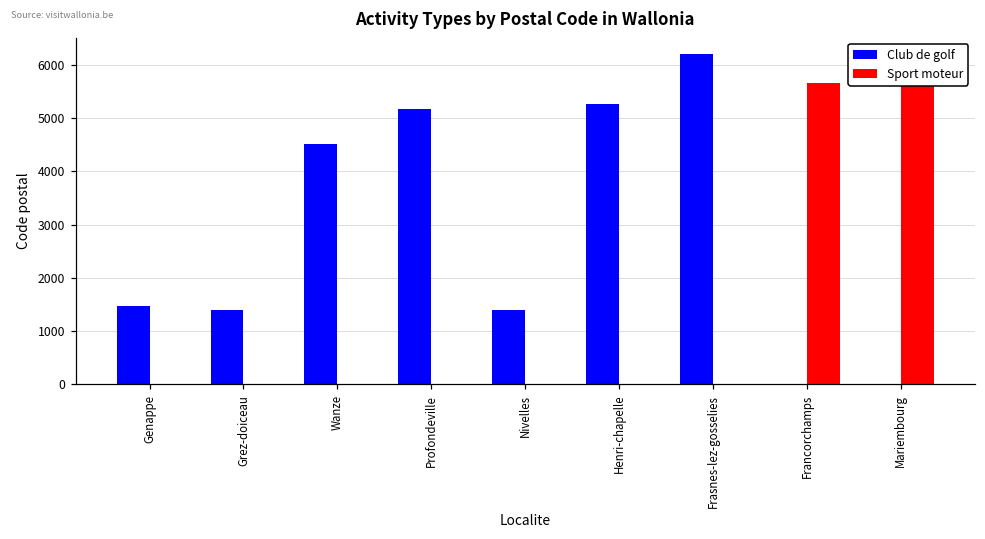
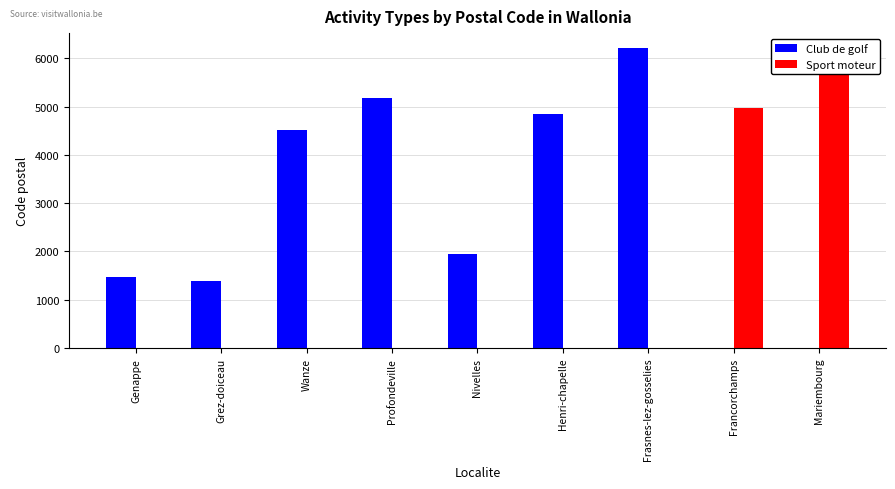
Club de golf, Nivelles: 1400 -> 1900
Club de golf, Henri-chapelle: 5300 -> 4800
Sport moteur, Francorchamps: 5700 -> 5000
